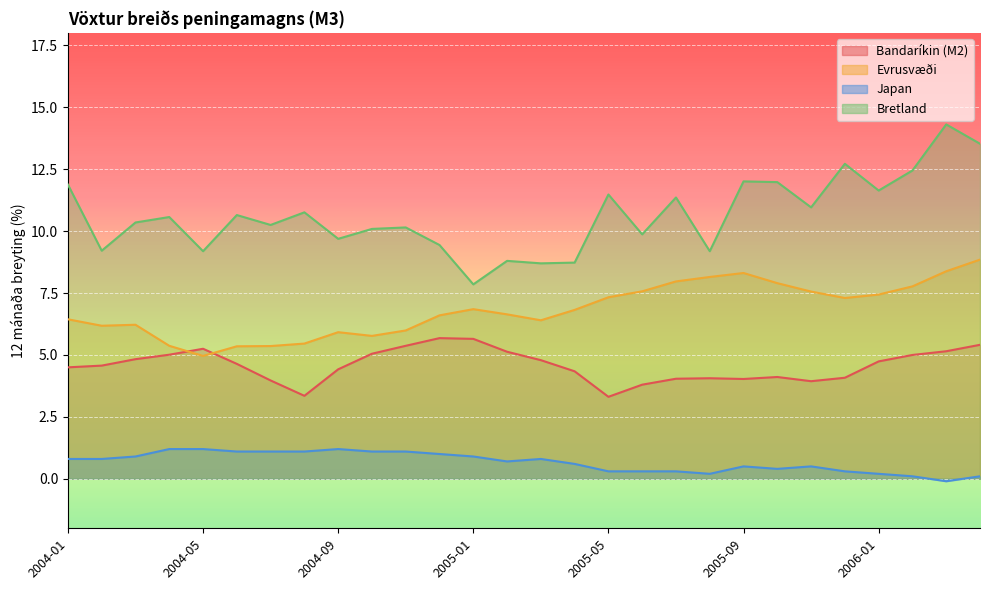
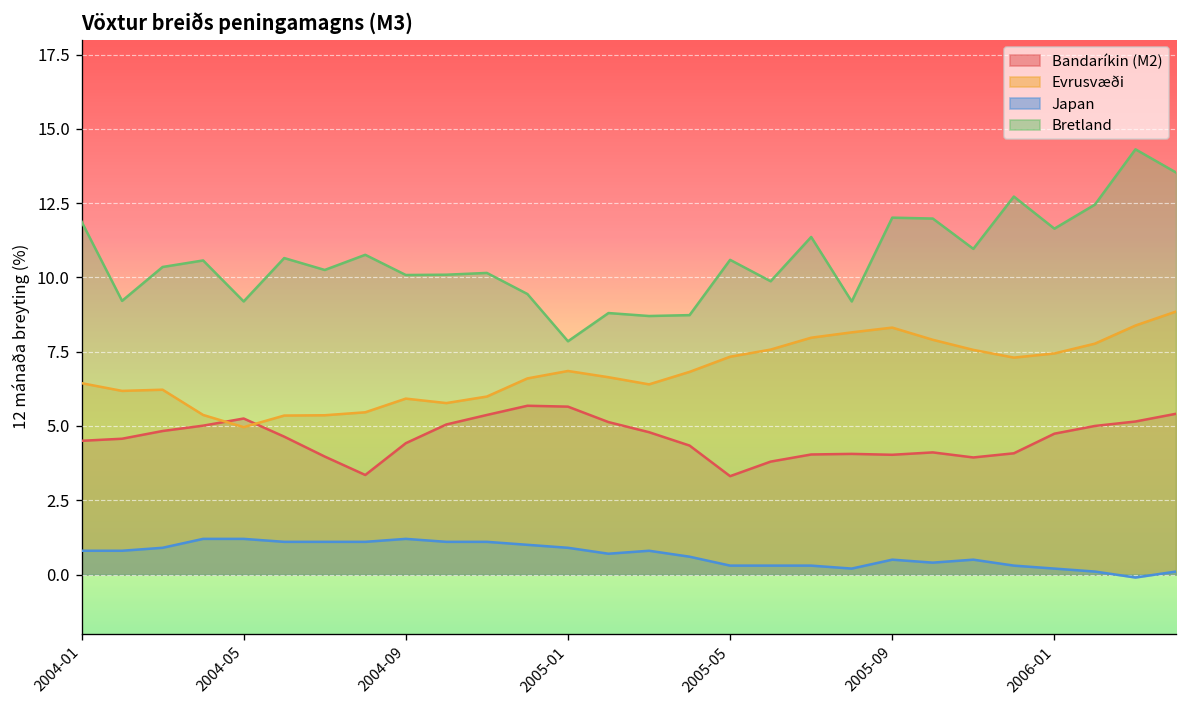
Bretland, 2004-09: 9.7 -> 10.1
Bretland, 2005-05: 11.5 -> 10.6
